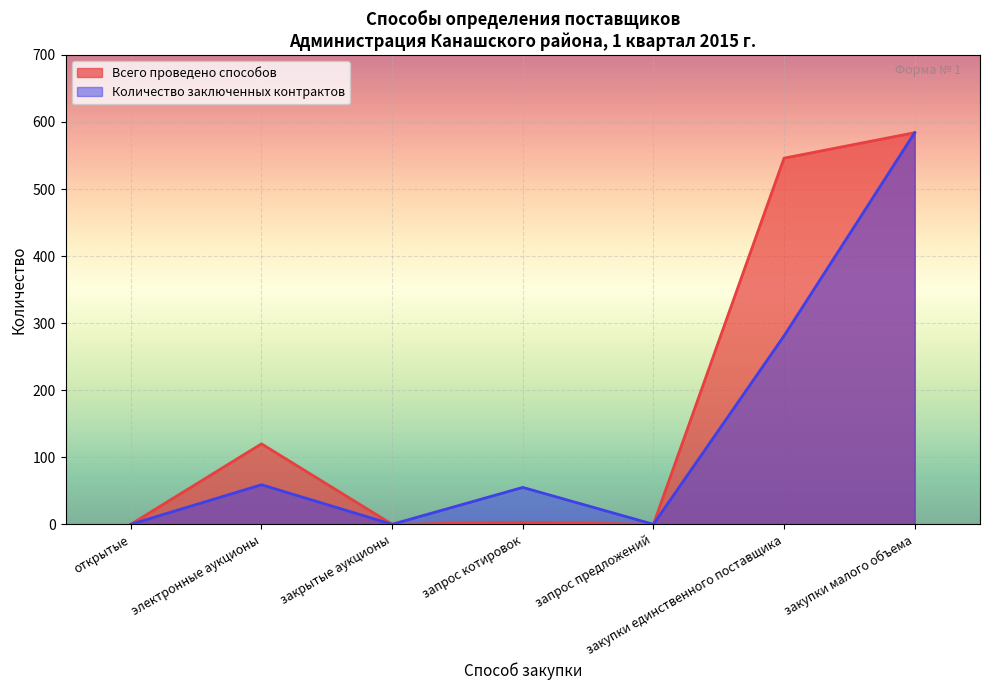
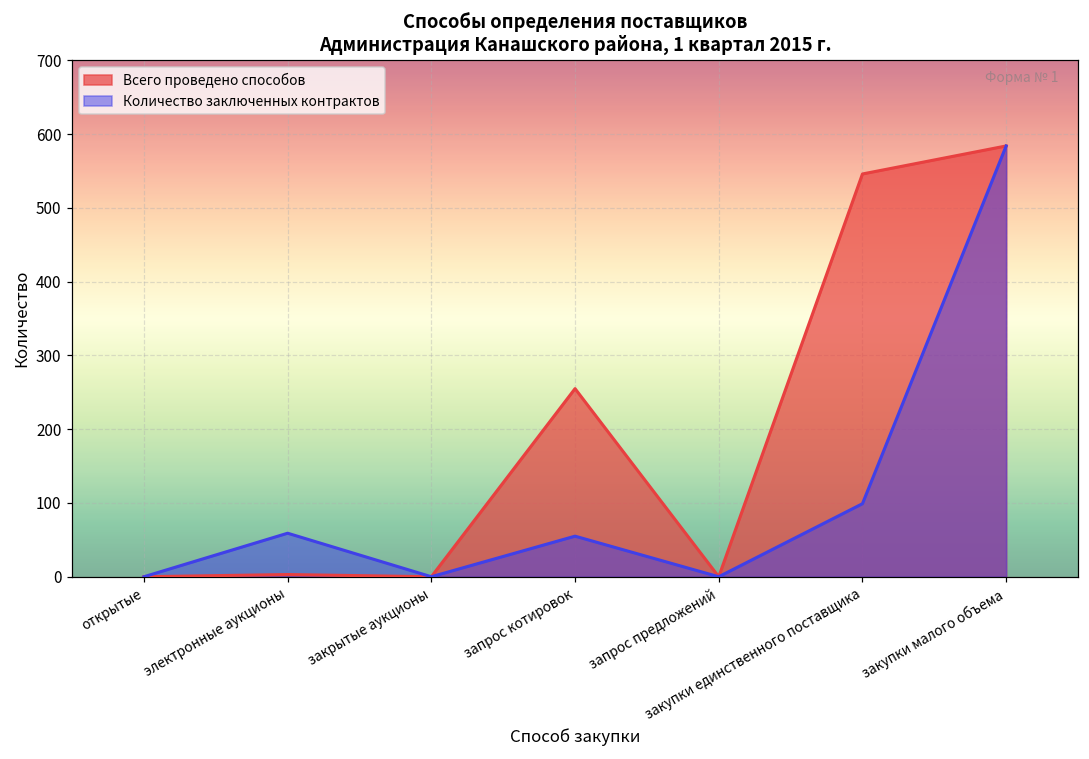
Всего проведено способов, электронные аукционы: 120 -> 0
Всего проведено способов, запрос котировок: 0 -> 260
Количество заключенных контрактов, закупки единственного поставщика: 280 -> 100
